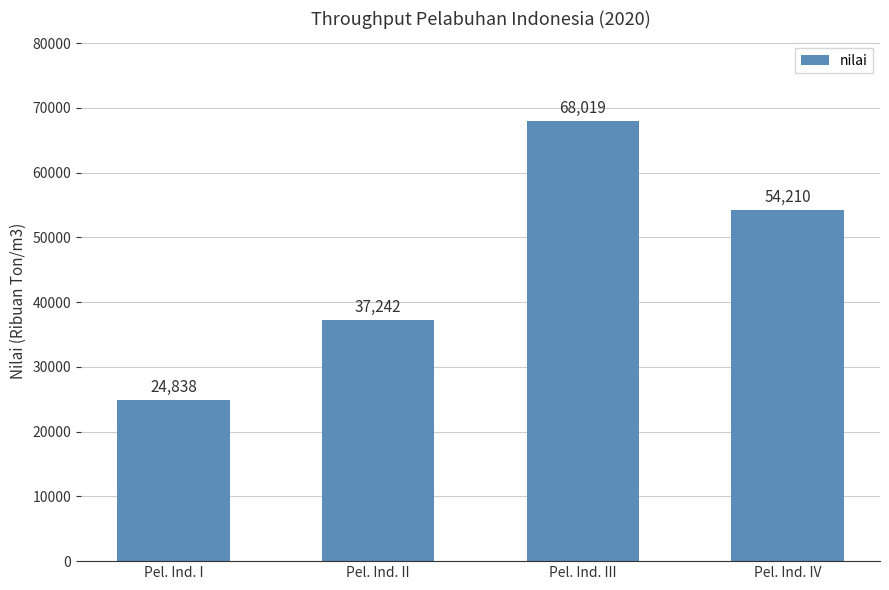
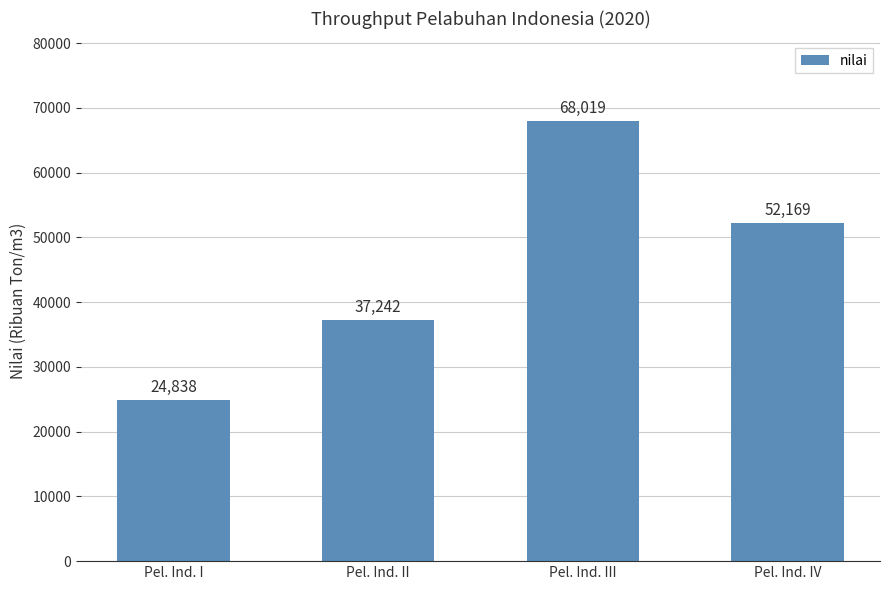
Pel. Ind. IV: 54,210 -> 52,169
